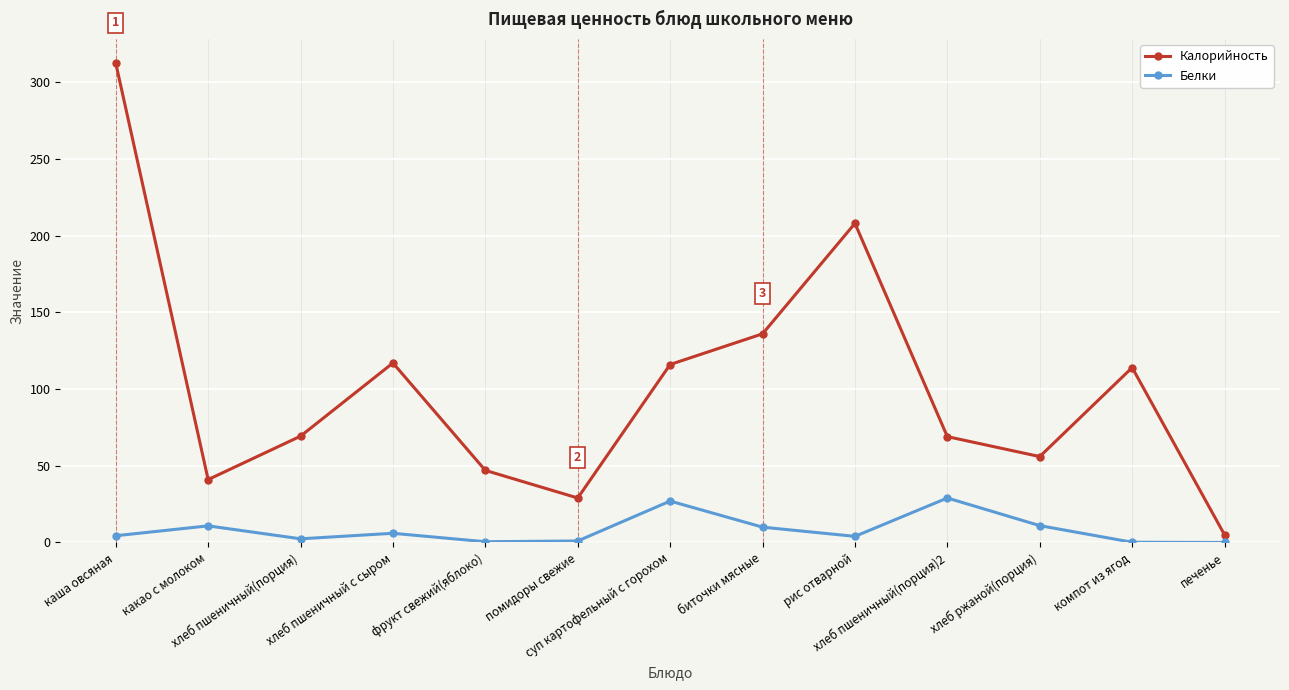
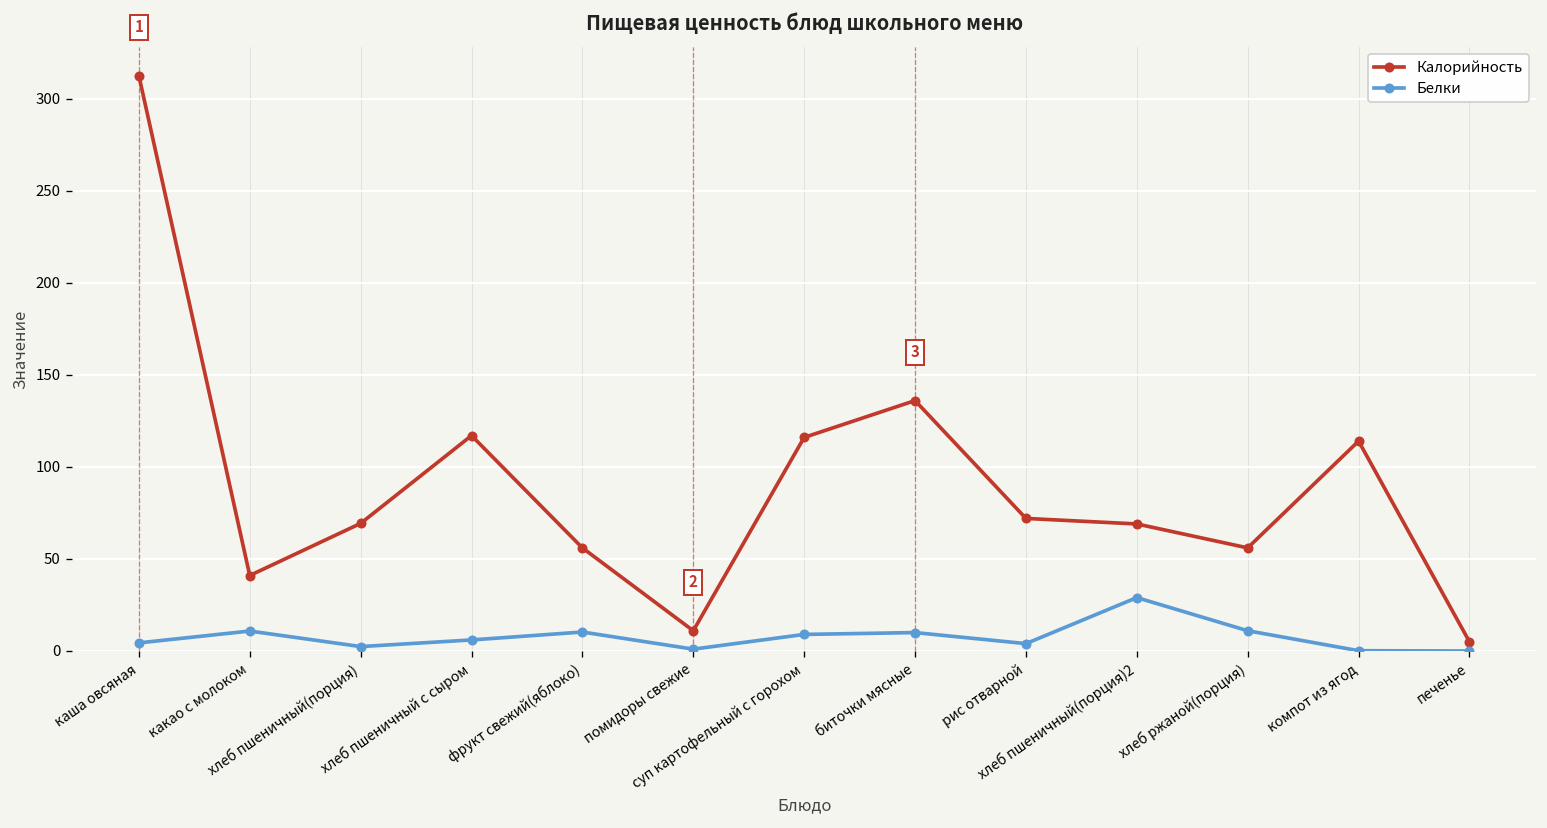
Калорийность, фрукт свежий(яблоко): 47 -> 56
Белки, фрукт свежий(яблоко): 1 -> 10
Калорийность, помидоры свежие: 29 -> 11
Белки, суп картофельный с горохом: 27 -> 9
Калорийность, рис отварной: 208 -> 72
